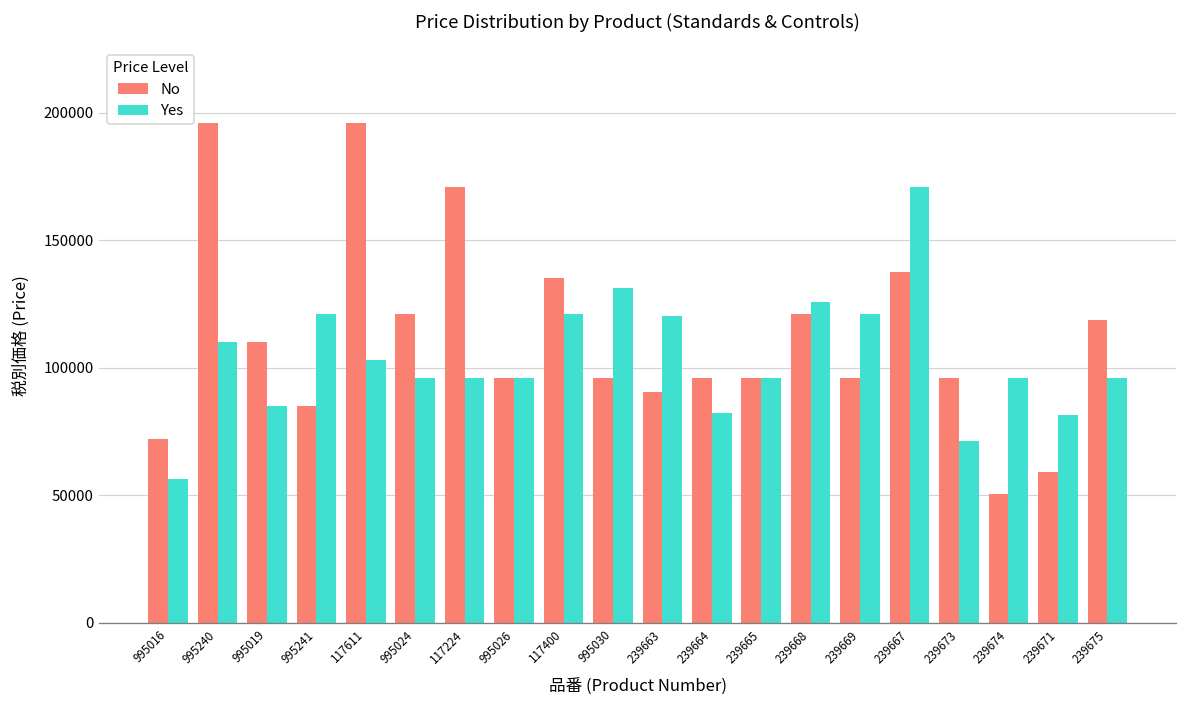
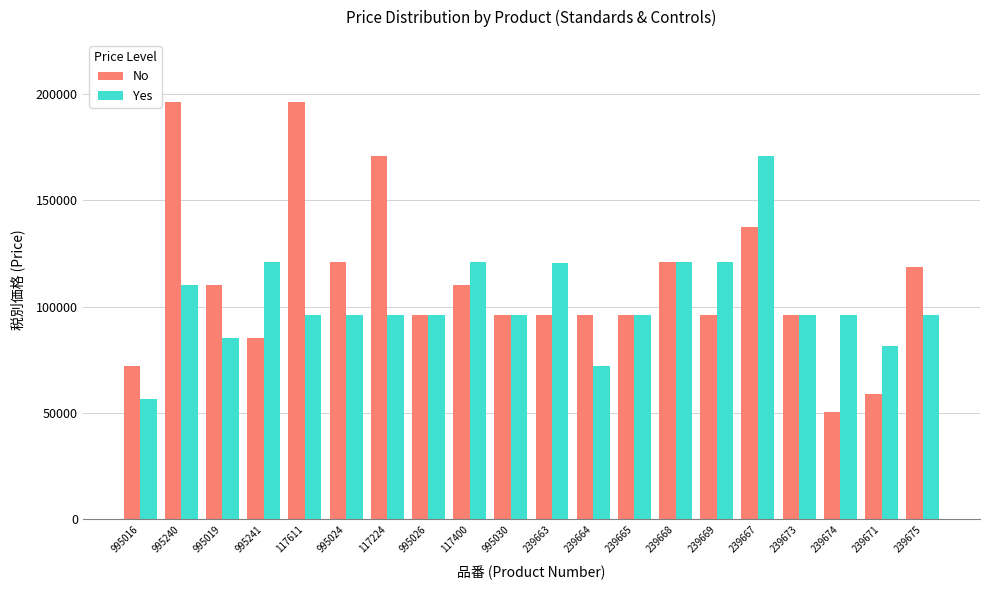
Yes, 117611: 103000 -> 96000
No, 117400: 135000 -> 110000
Yes, 995030: 131000 -> 96000
No, 239663: 91000 -> 96000
Yes, 239664: 82000 -> 72000
Yes, 239668: 126000 -> 121000
Yes, 239673: 71000 -> 96000
